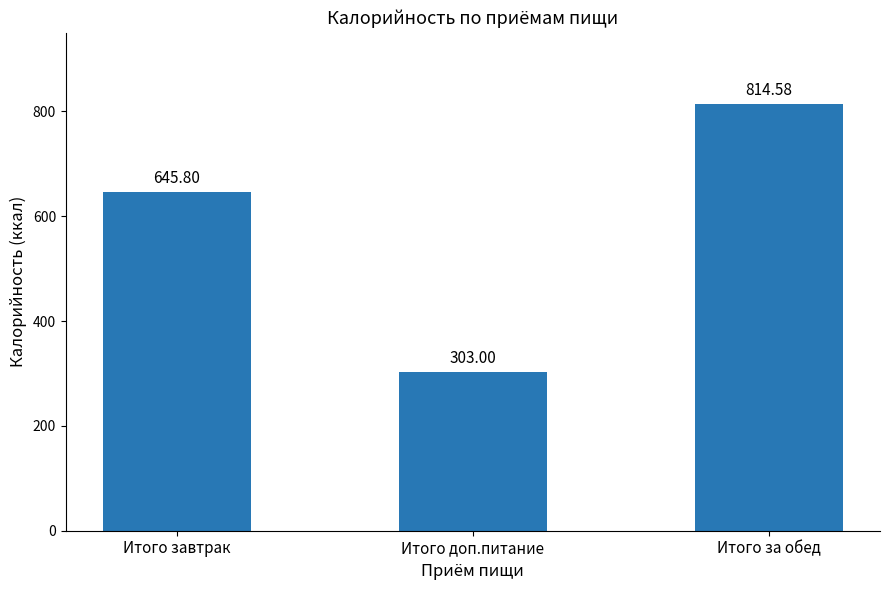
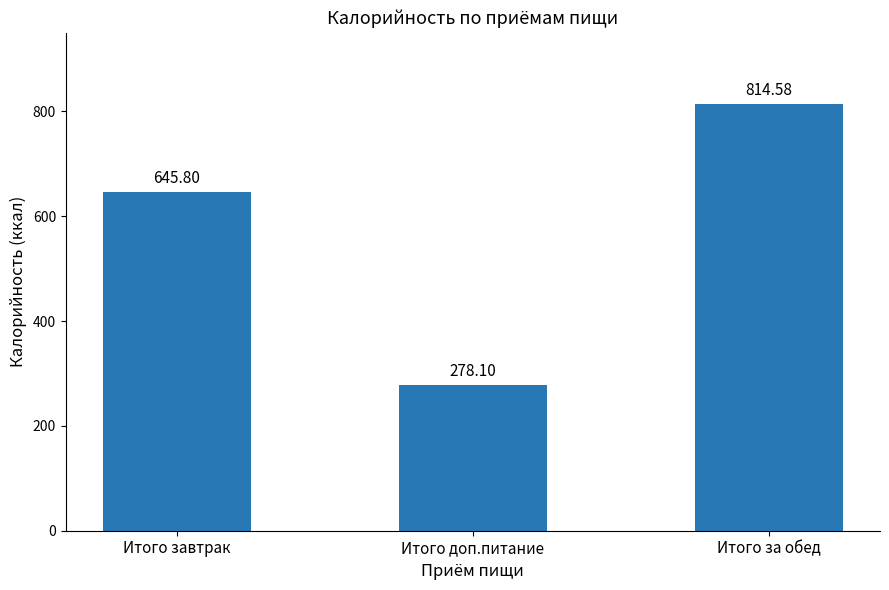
Итого доп.питание: 303.00 -> 278.10
